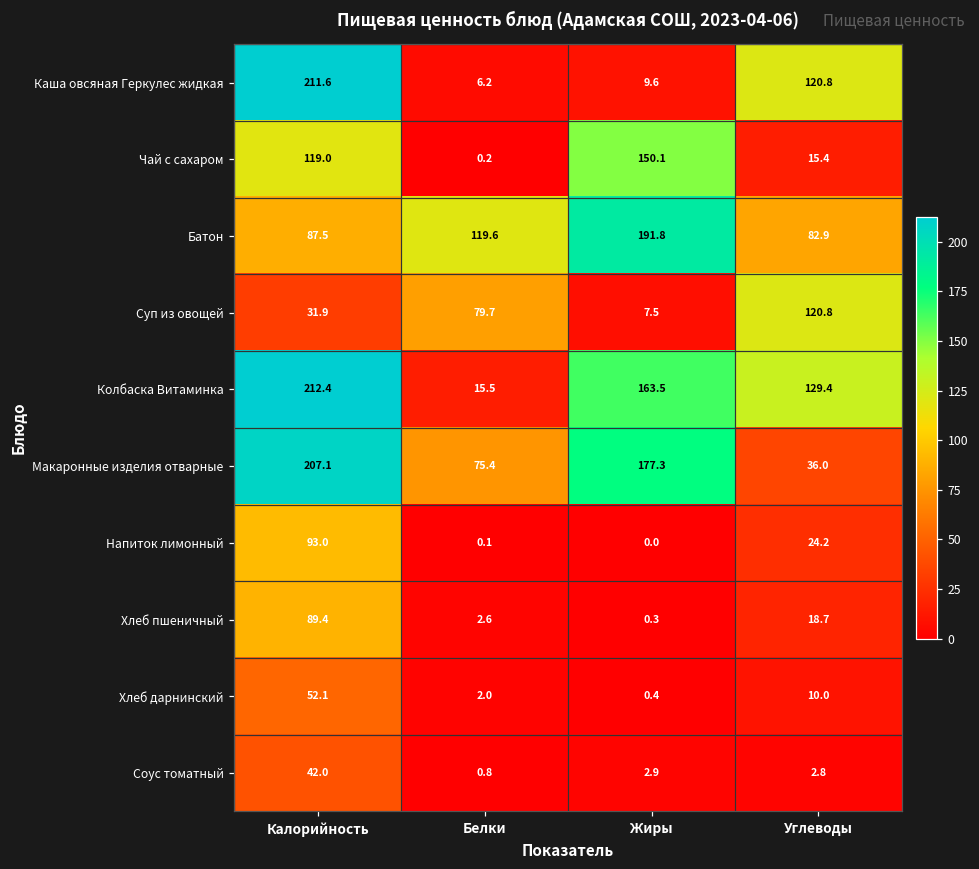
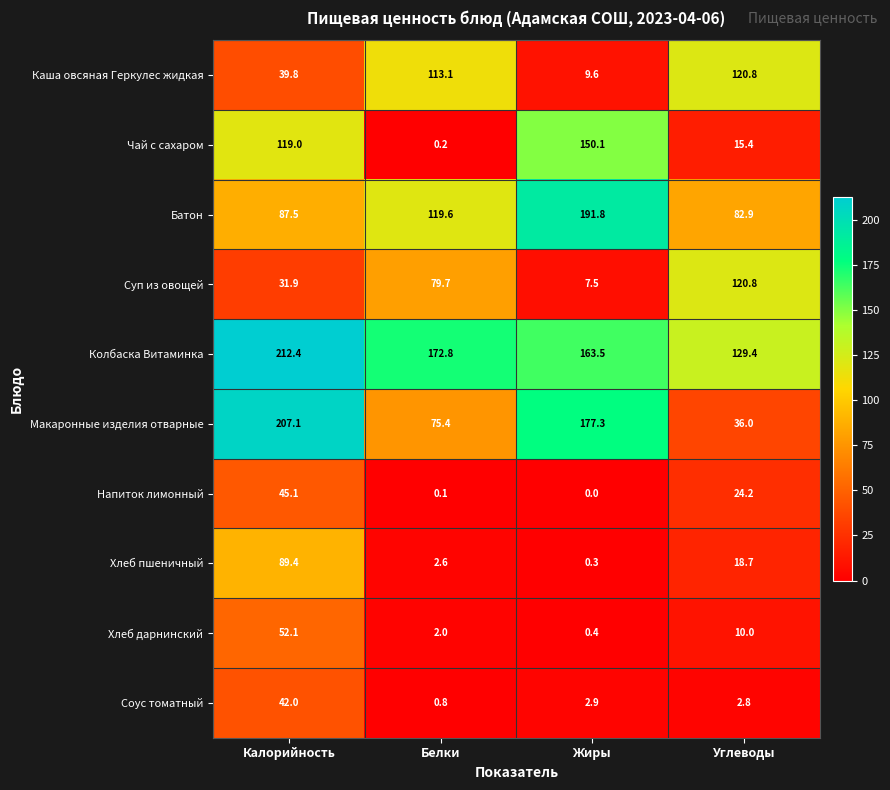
Каша овсяная Геркулес жидкая, Калорийность: 211.6 -> 39.8
Каша овсяная Геркулес жидкая, Белки: 6.2 -> 113.1
Колбаска Витаминка, Белки: 15.5 -> 172.8
Напиток лимонный, Калорийность: 93.0 -> 45.1
